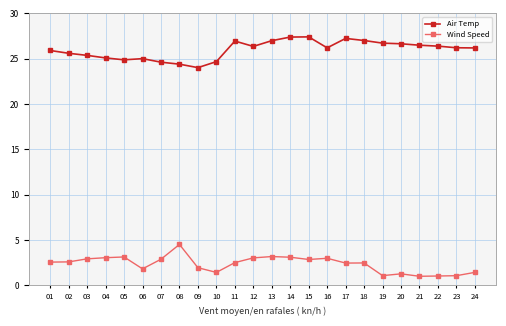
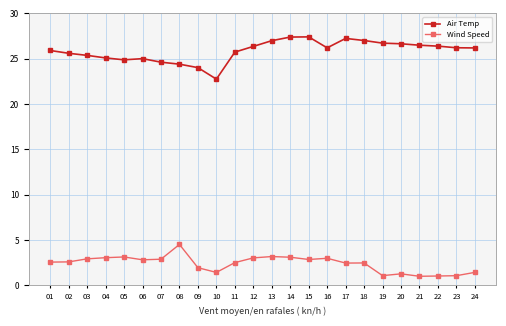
Wind Speed, 06: 2 -> 3
Air Temp, 10: 25 -> 23
Air Temp, 11: 27 -> 26
